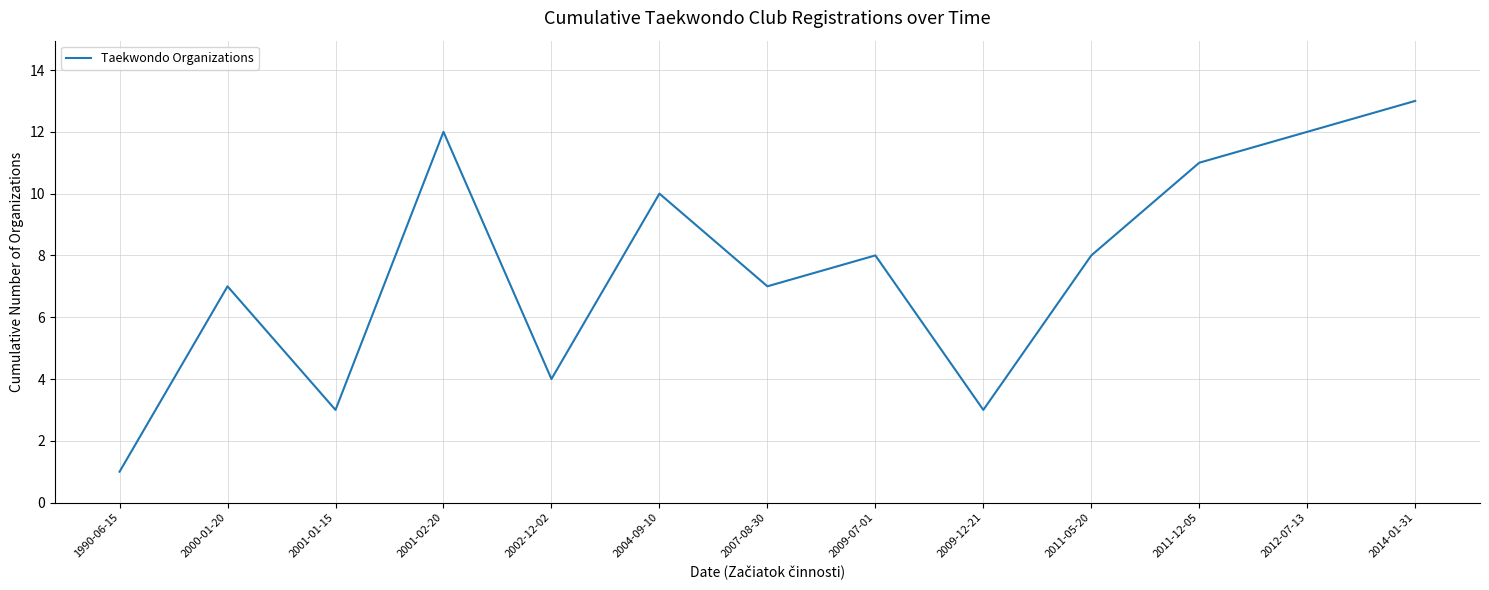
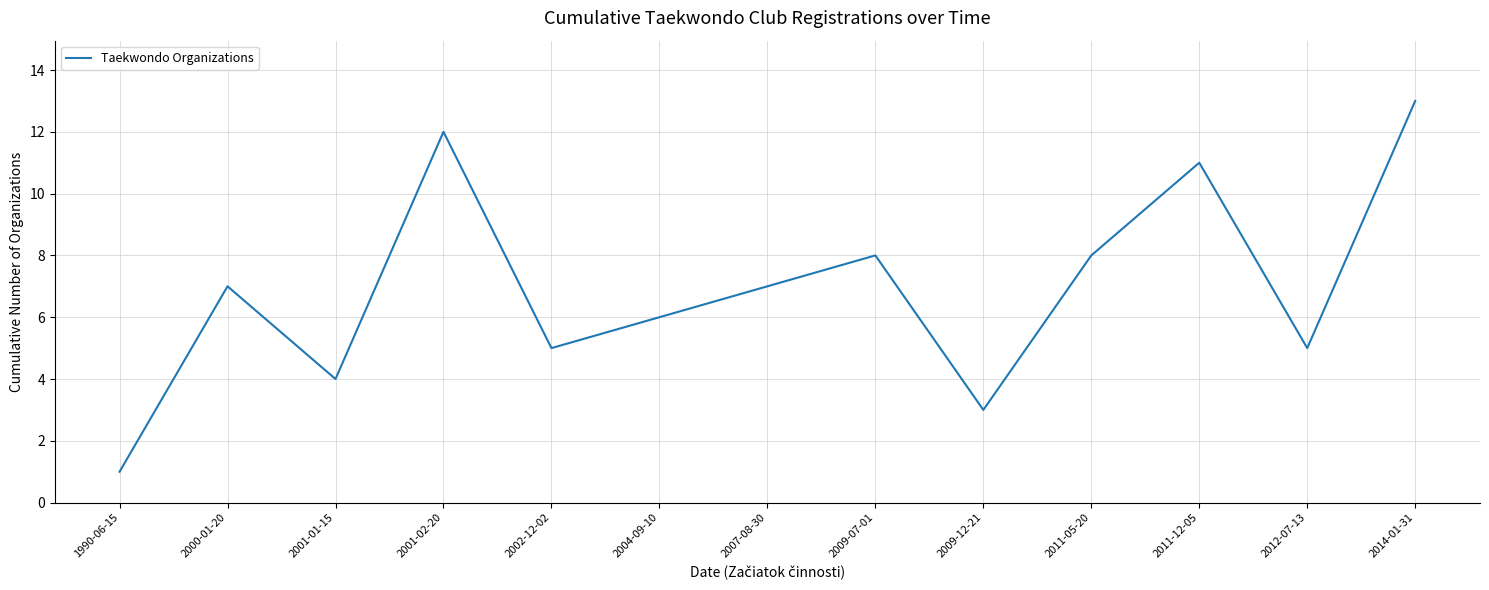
2001-01-15: 3 -> 4
2002-12-02: 4 -> 5
2004-09-10: 10 -> 6
2012-07-13: 12 -> 5
